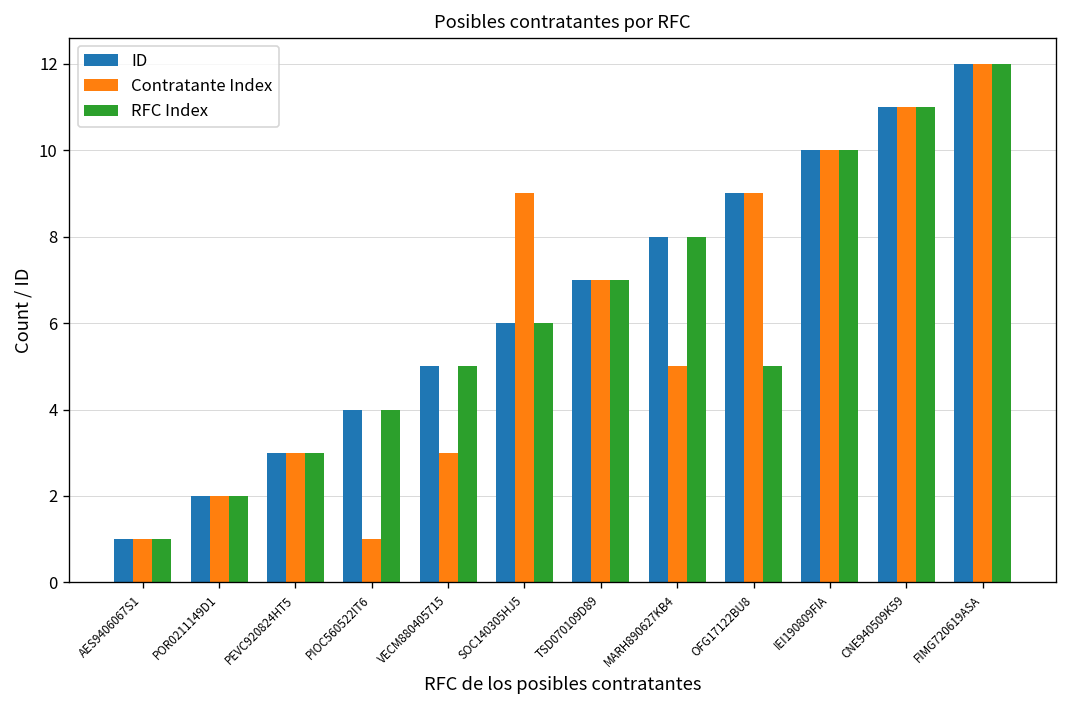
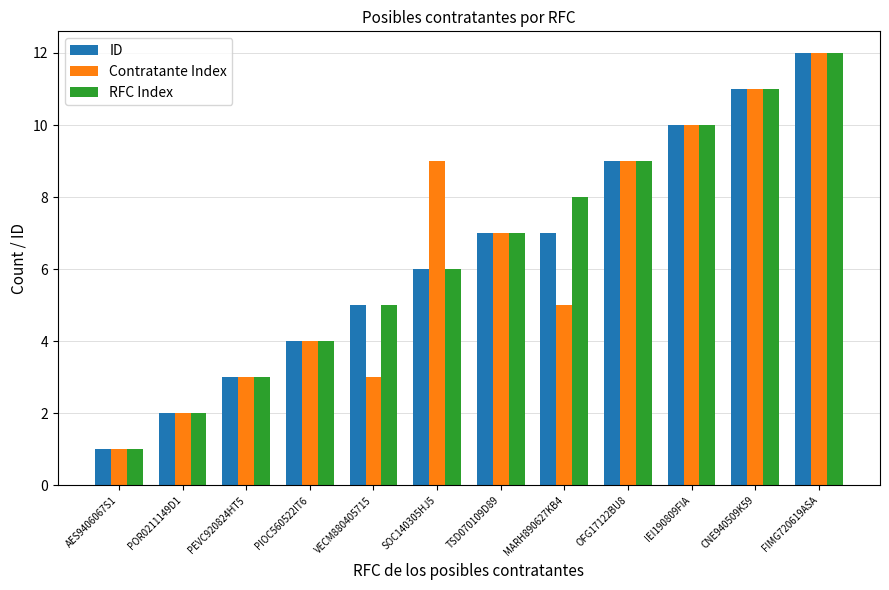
Contratante Index, PIOC560522IT6: 1 -> 4
ID, MARH890627KB4: 8 -> 7
RFC Index, OFG17122BU8: 5 -> 9
